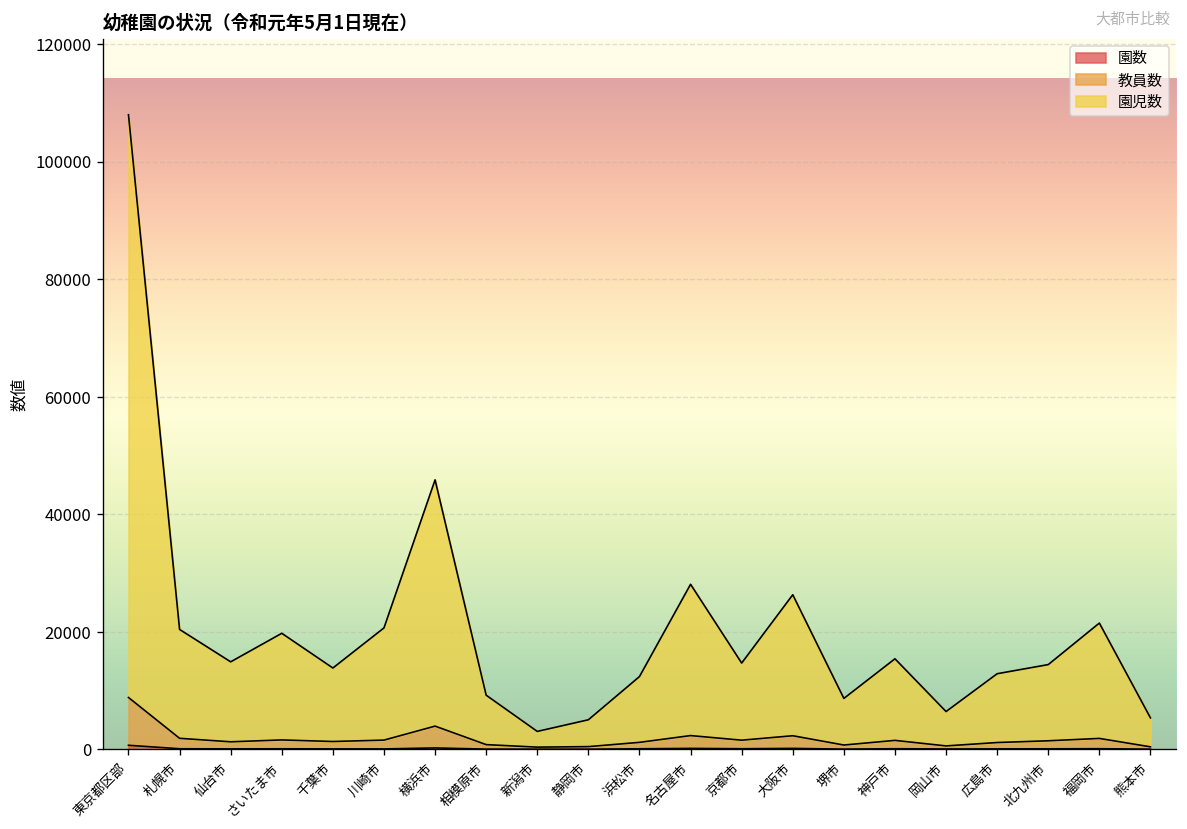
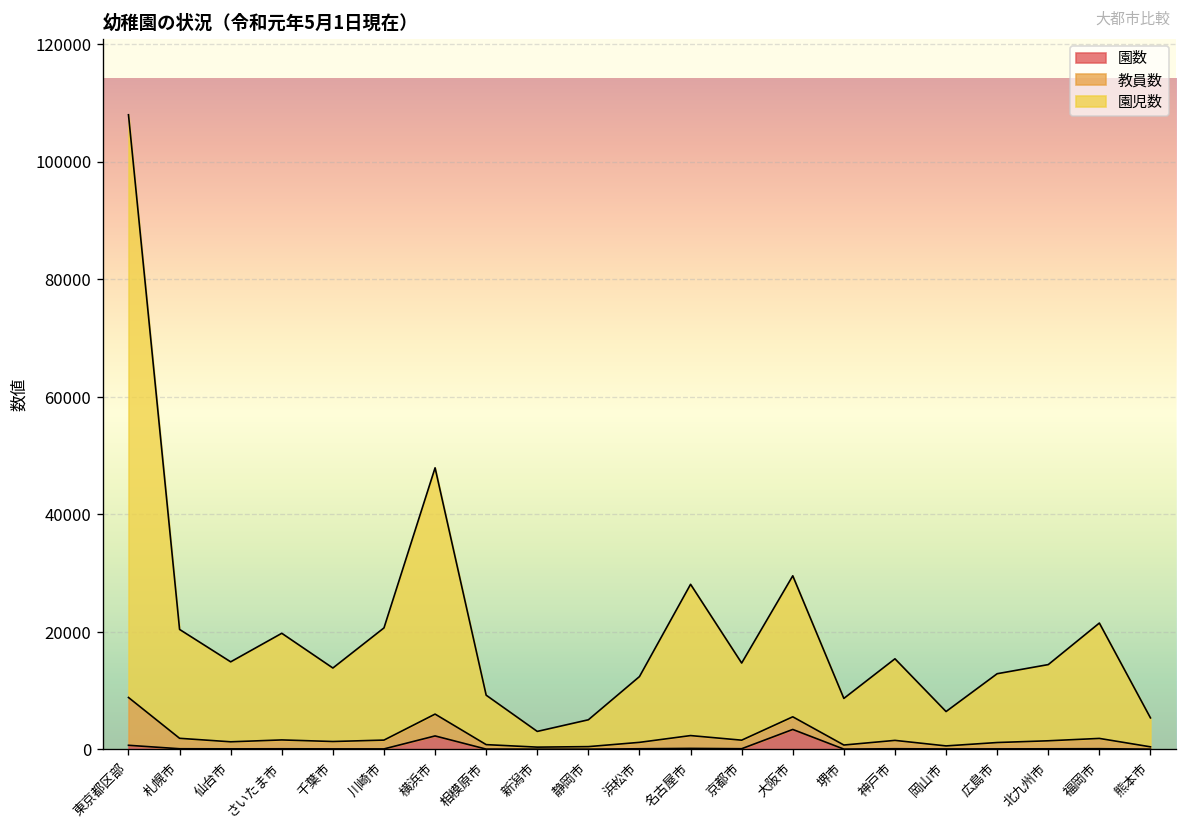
園数, 横浜市: 0 -> 2000
園数, 大阪市: 0 -> 3000
